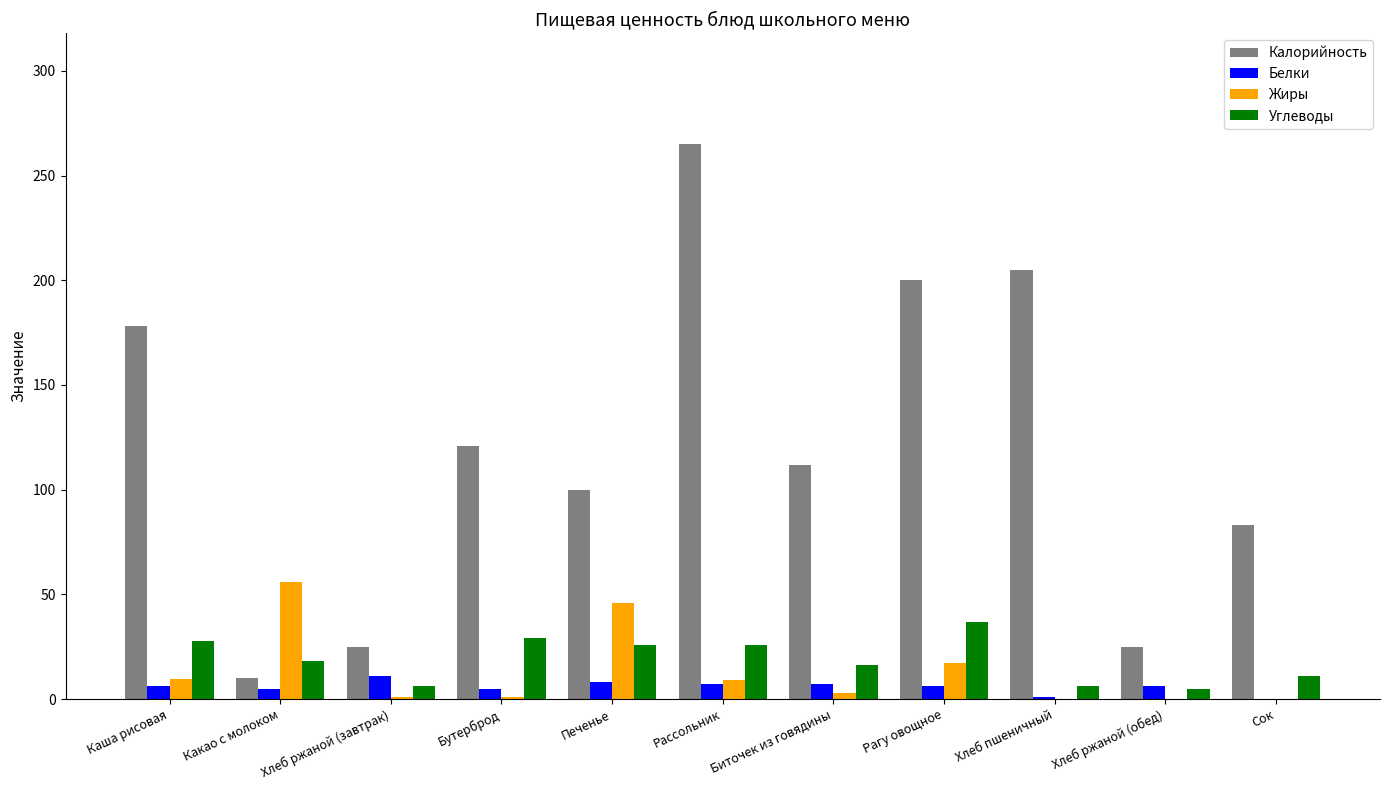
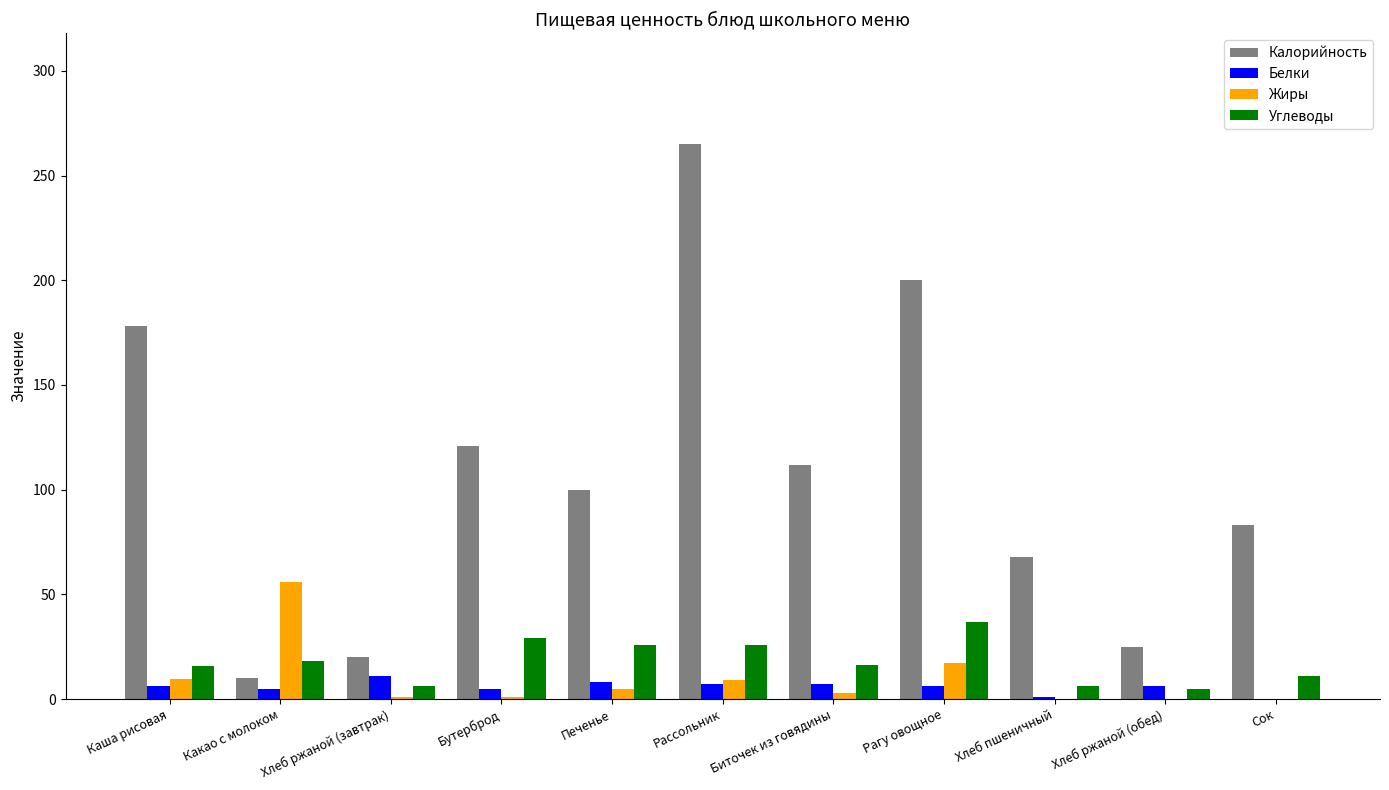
Углеводы, Каша рисовая: 28 -> 16
Калорийность, Хлеб ржаной (завтрак): 25 -> 20
Жиры, Печенье: 46 -> 5
Калорийность, Хлеб пшеничный: 205 -> 68
